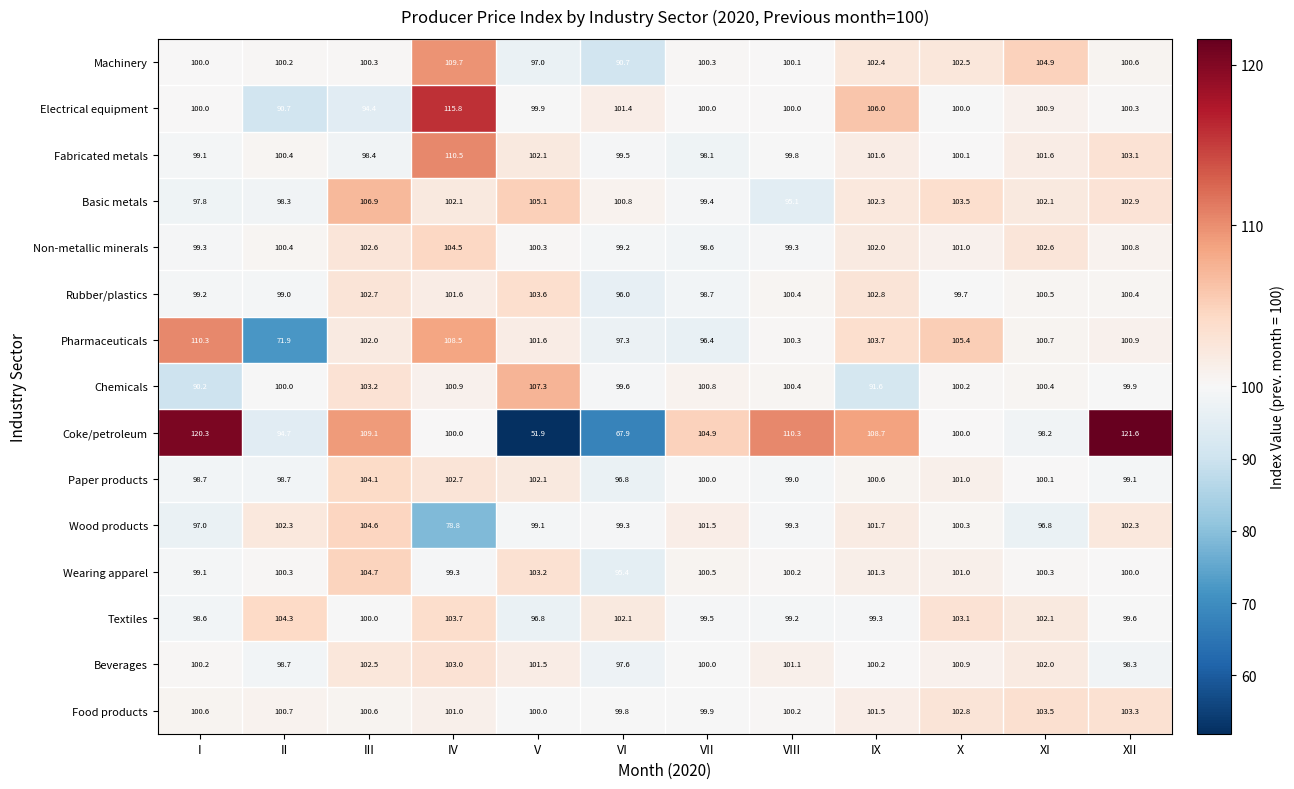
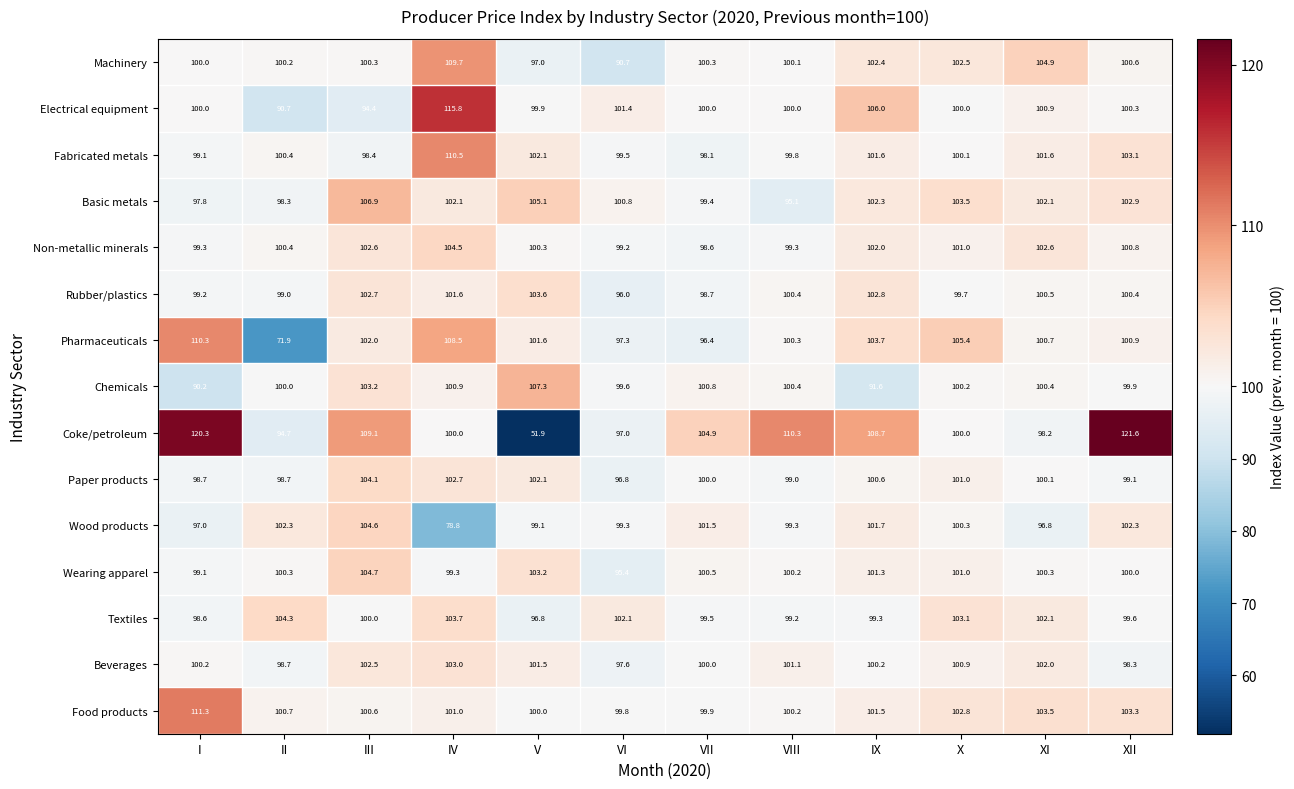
Coke/petroleum, VI: 67.9 -> 97.0
Food products, I: 100.6 -> 111.3
